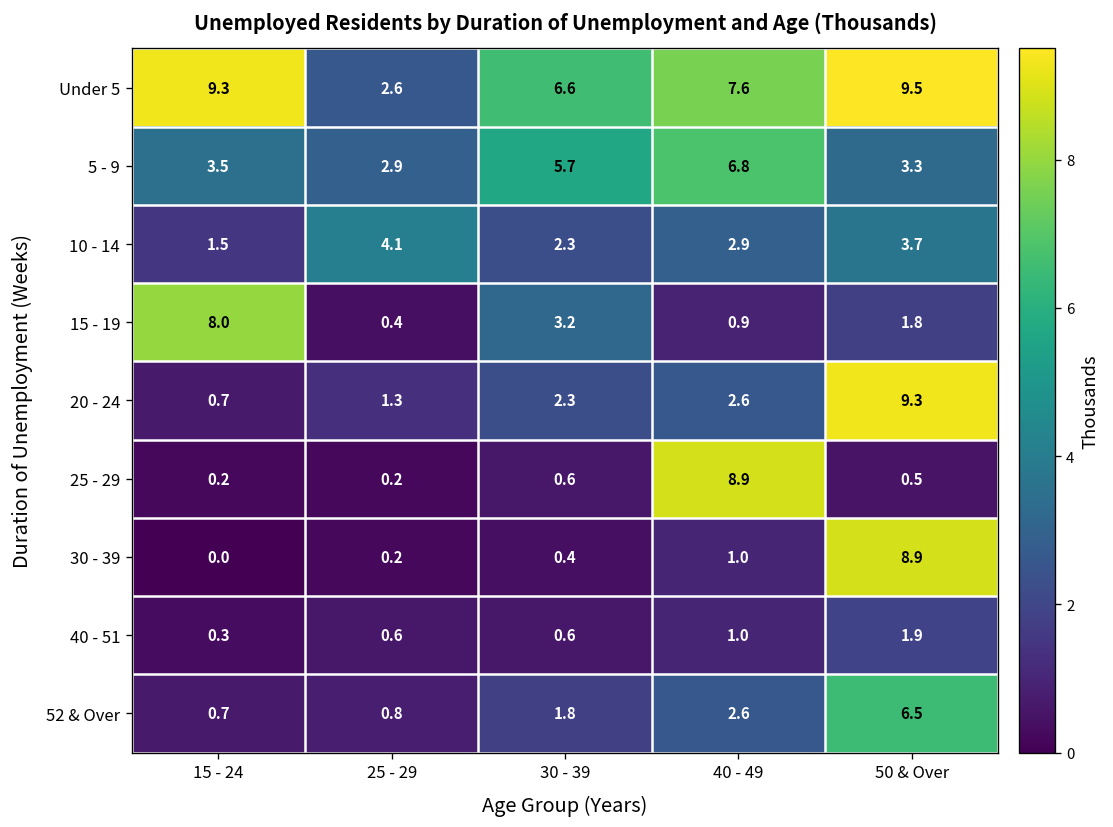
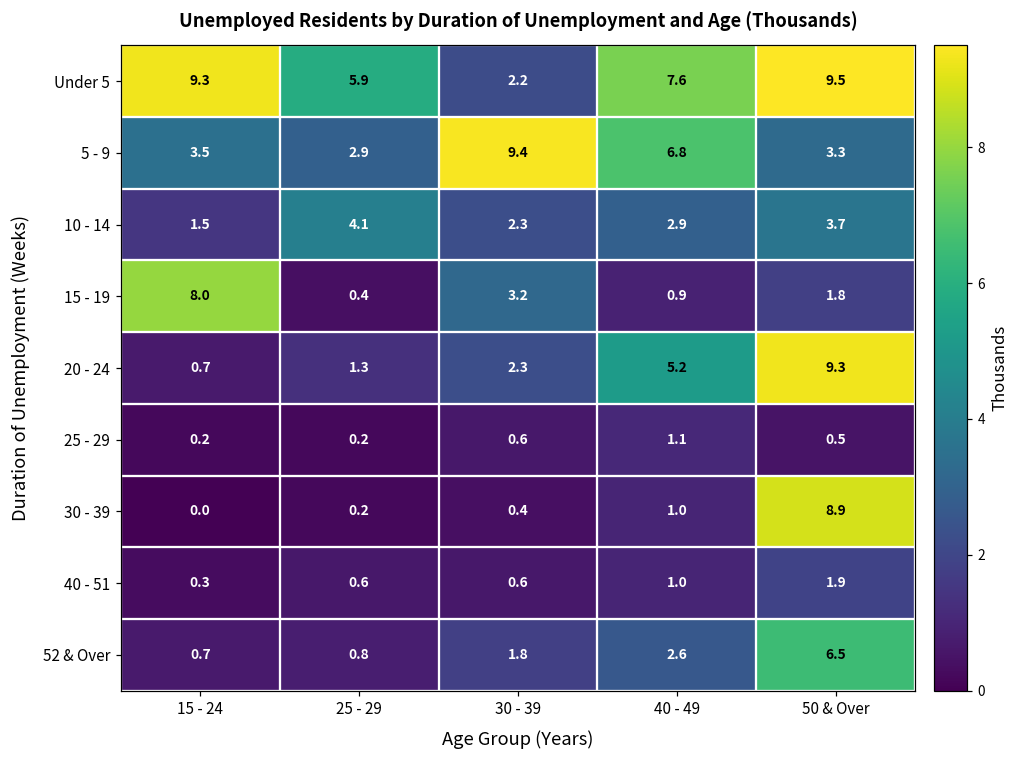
Under 5, 25 - 29: 2.6 -> 5.9
Under 5, 30 - 39: 6.6 -> 2.2
5 - 9, 30 - 39: 5.7 -> 9.4
20 - 24, 40 - 49: 2.6 -> 5.2
25 - 29, 40 - 49: 8.9 -> 1.1
